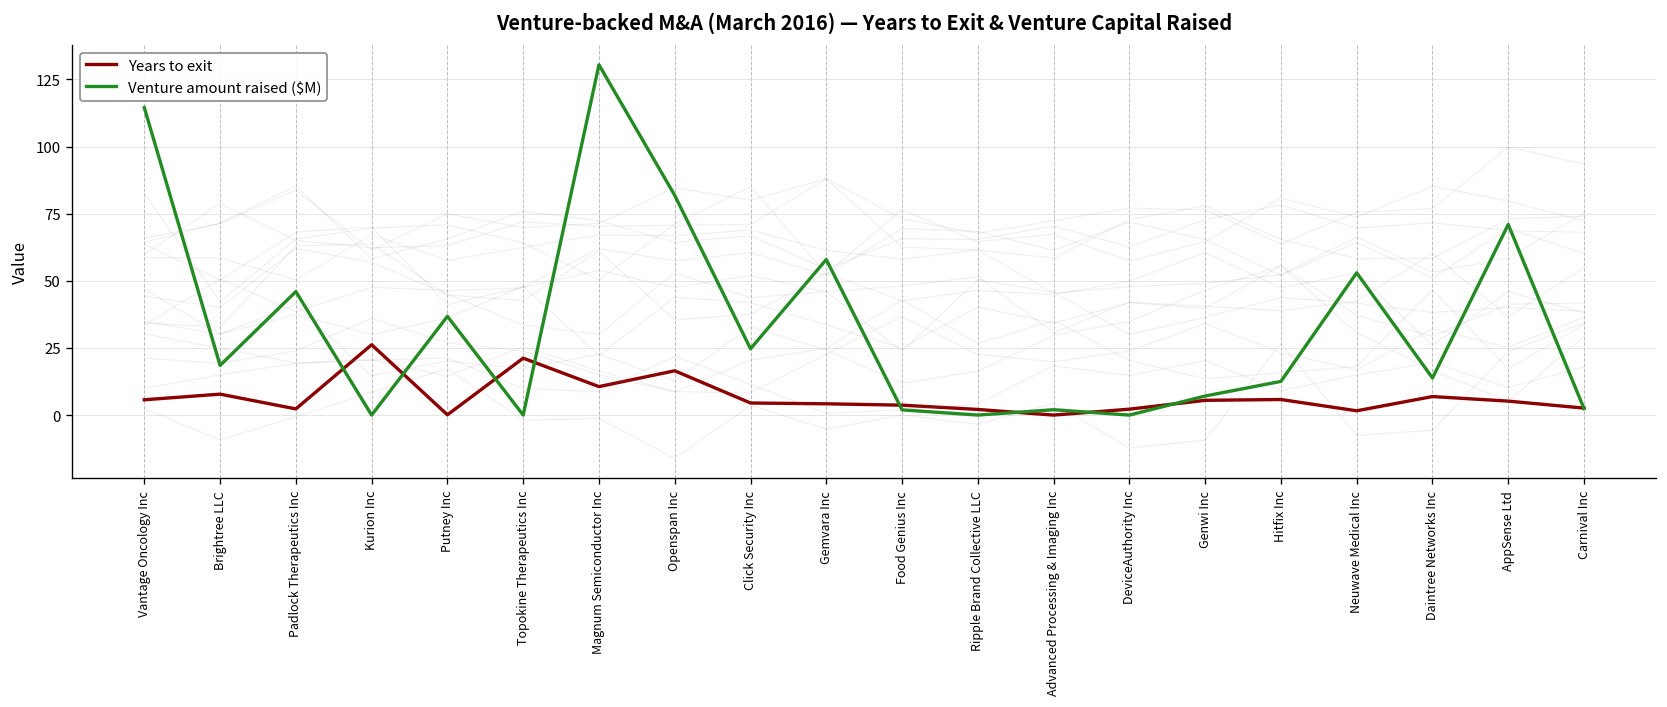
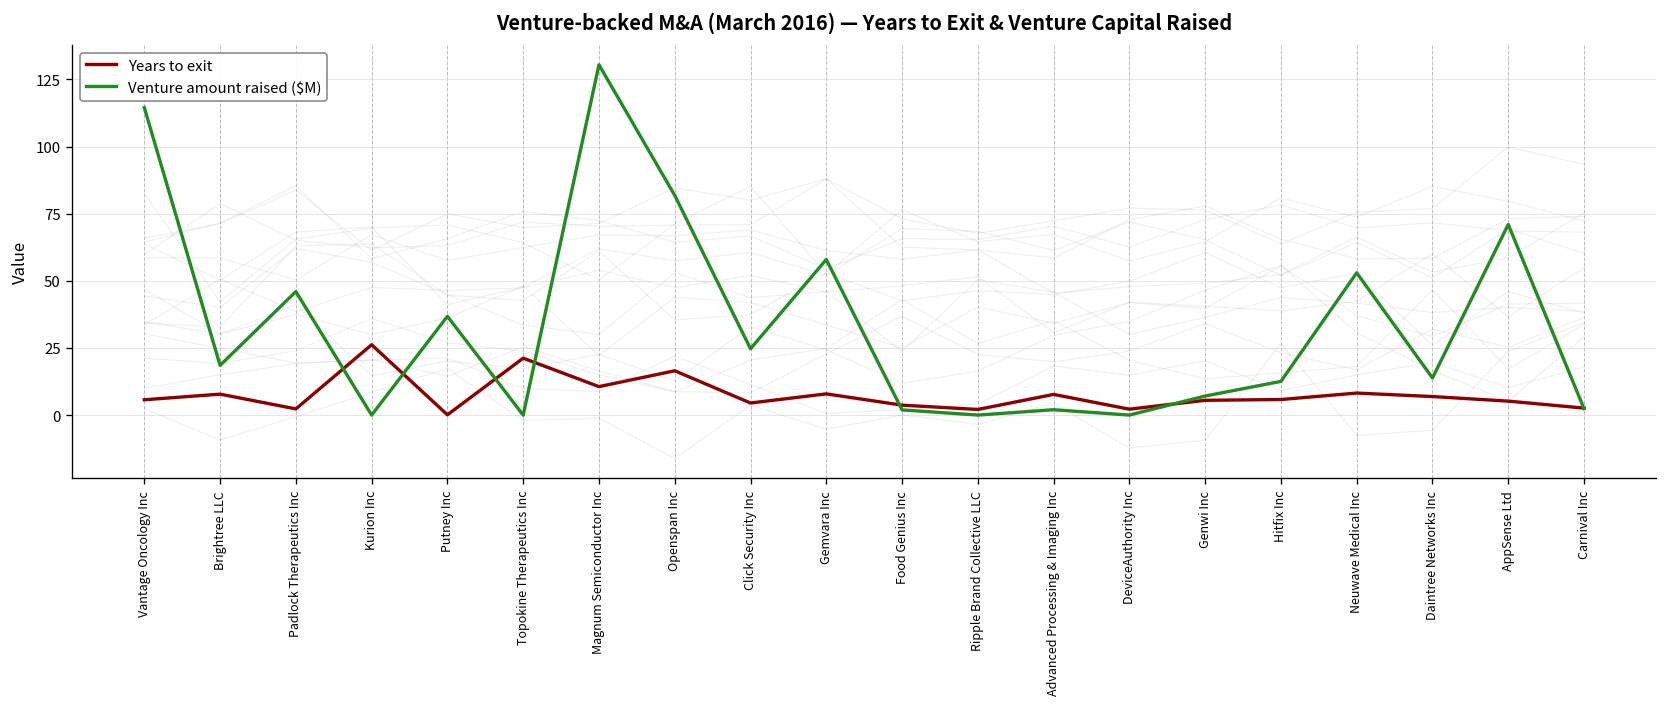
Years to exit, Gemvara Inc: 4 -> 8
Years to exit, Advanced Processing & Imaging Inc: 0 -> 8
Years to exit, Neuwave Medical Inc: 2 -> 8
